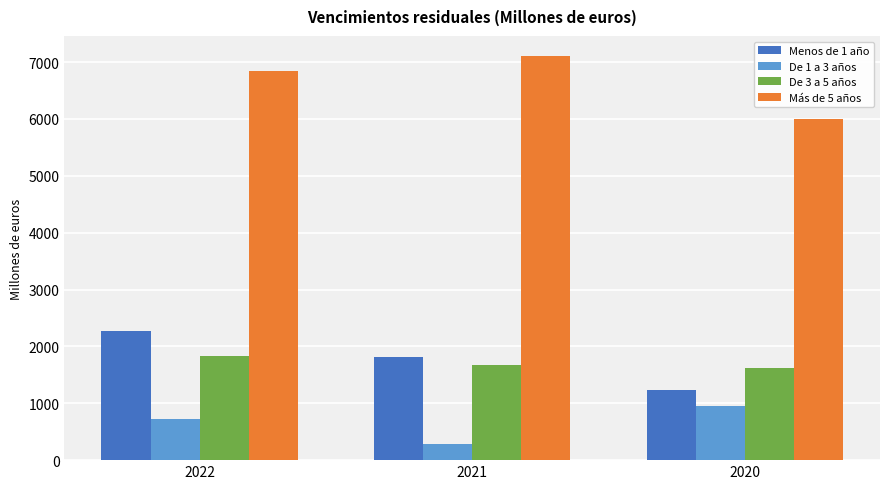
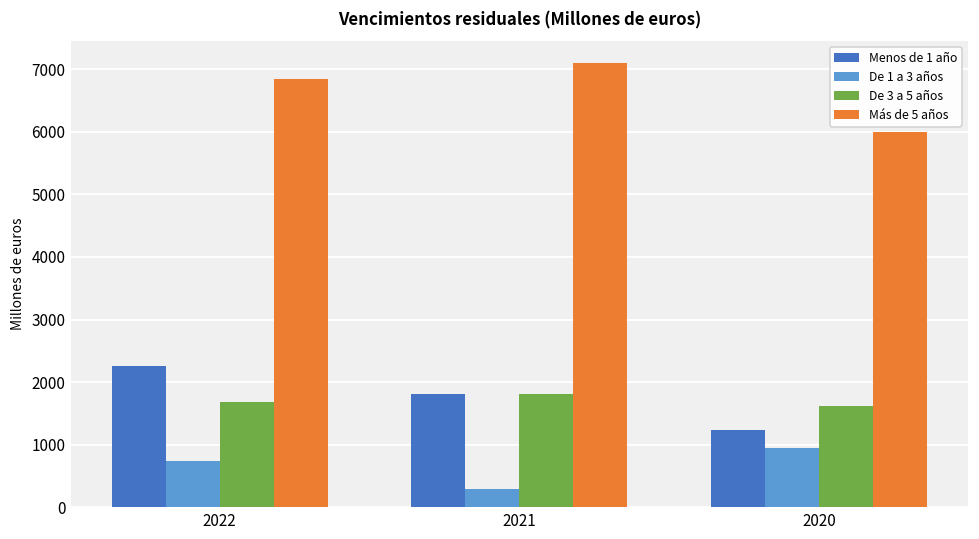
De 3 a 5 años, 2022: 1800 -> 1700
De 3 a 5 años, 2021: 1700 -> 1800
